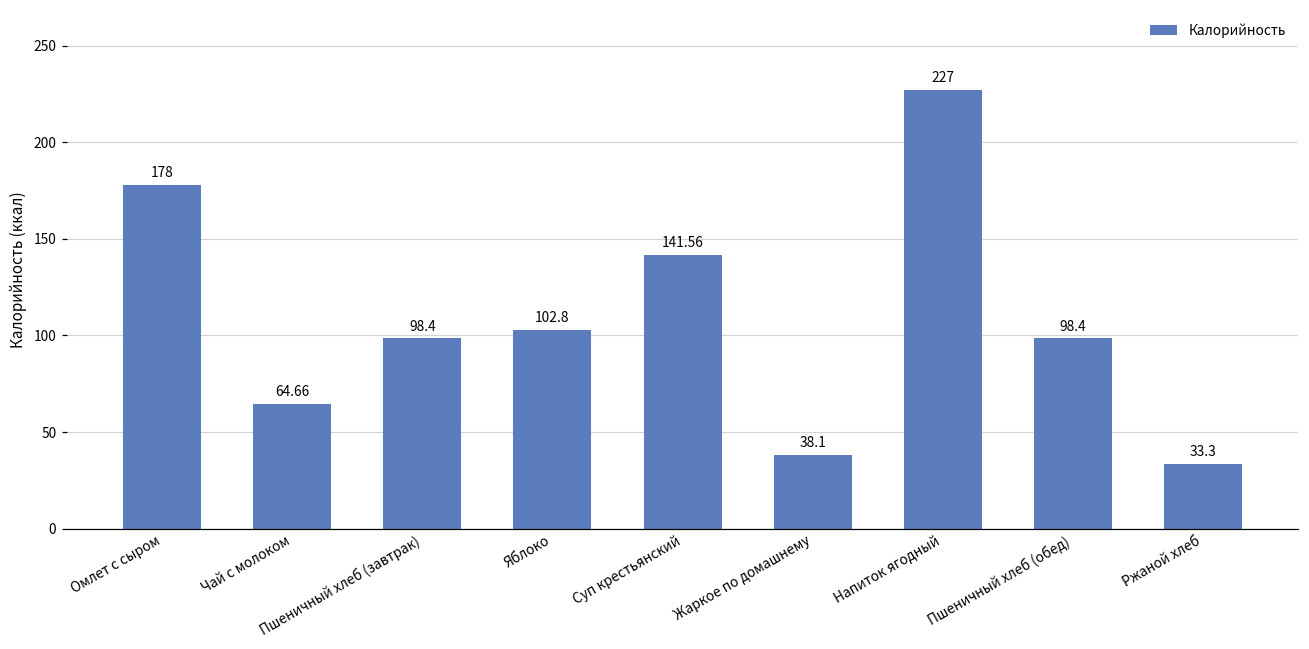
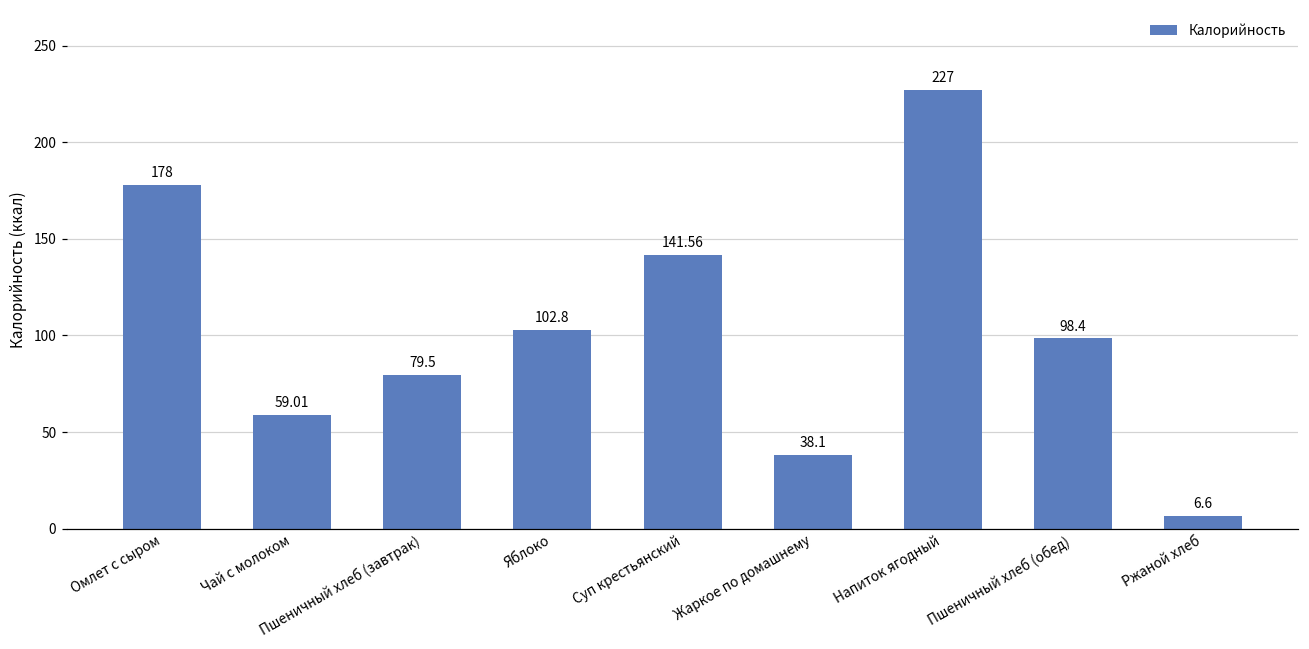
Чай с молоком: 64.66 -> 59.01
Пшеничный хлеб (завтрак): 98.4 -> 79.5
Ржаной хлеб: 33.3 -> 6.6
